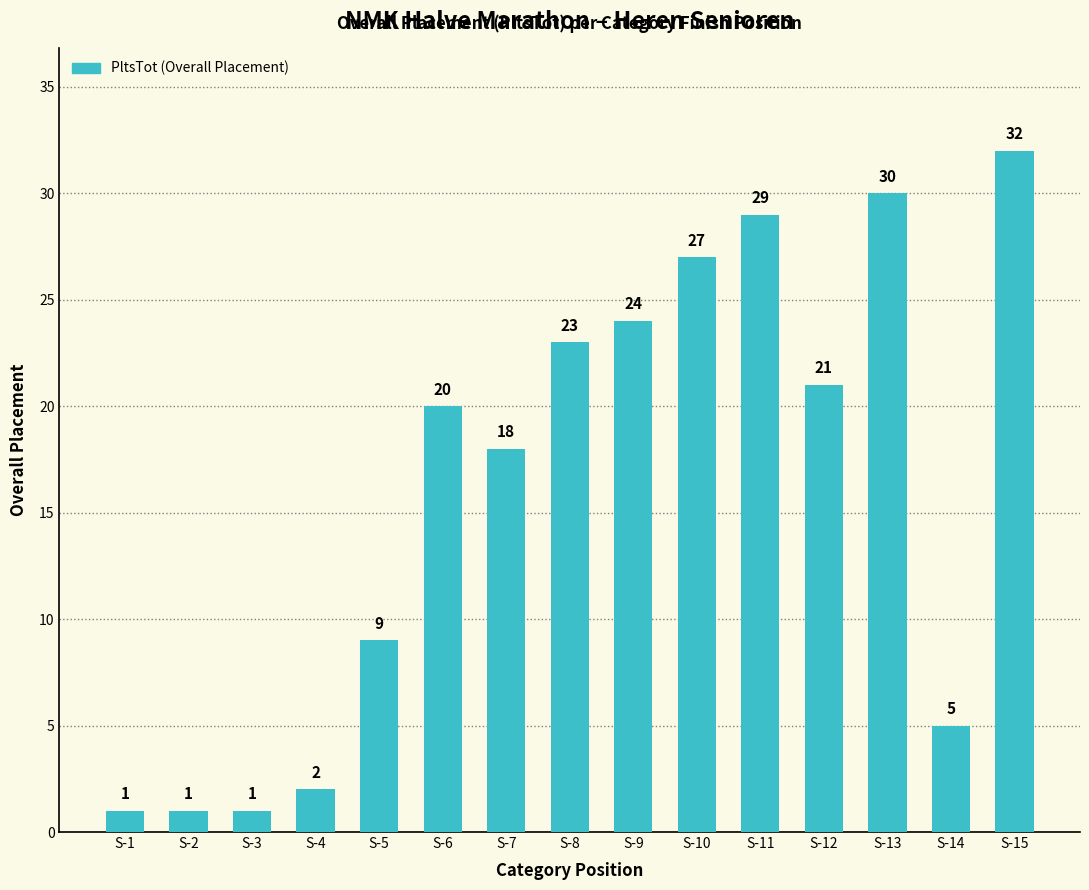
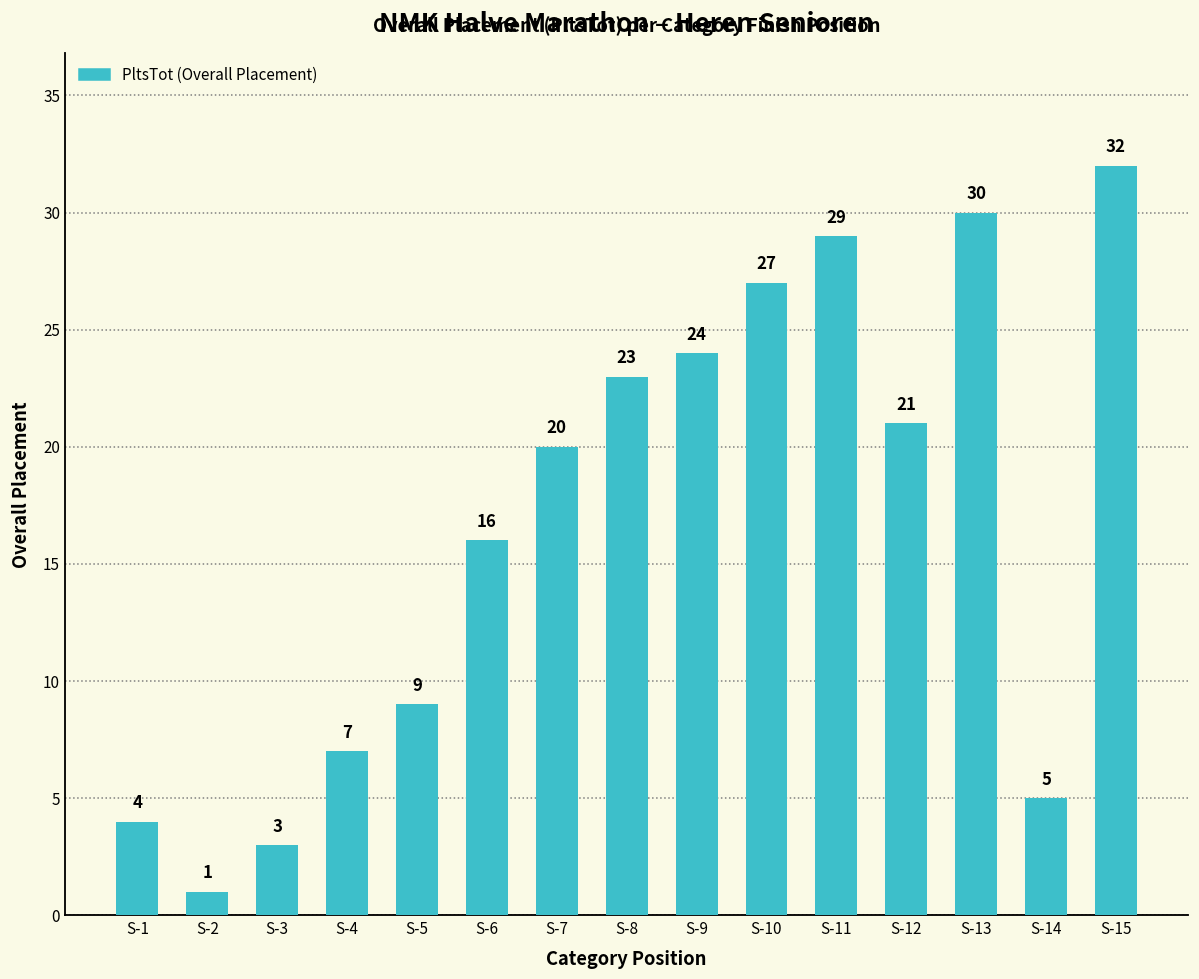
S-1: 1 -> 4
S-3: 1 -> 3
S-4: 2 -> 7
S-6: 20 -> 16
S-7: 18 -> 20
